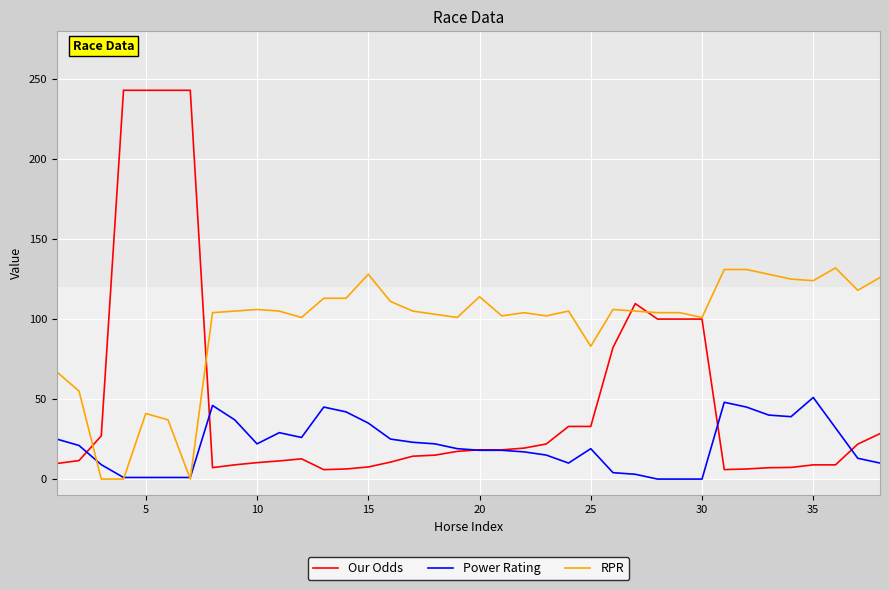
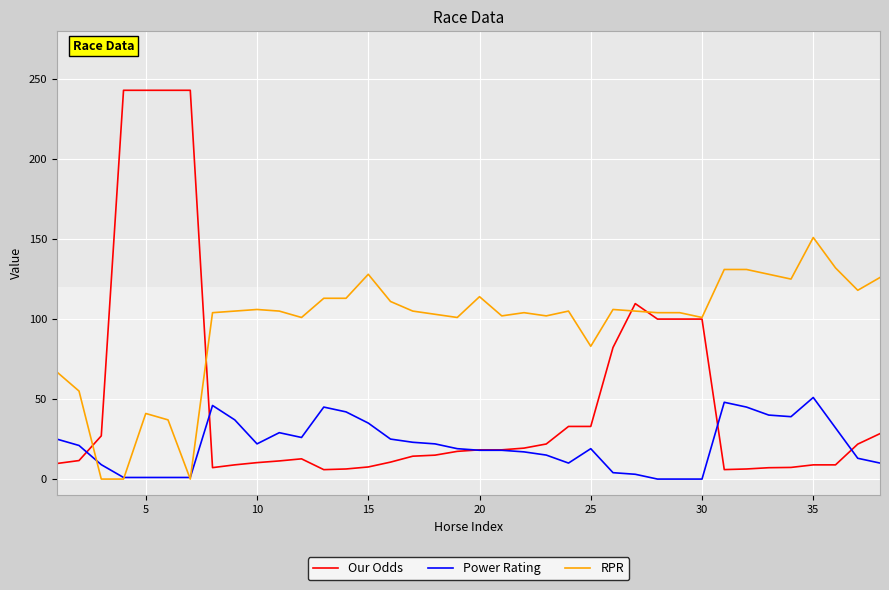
RPR, 35: 124 -> 151
